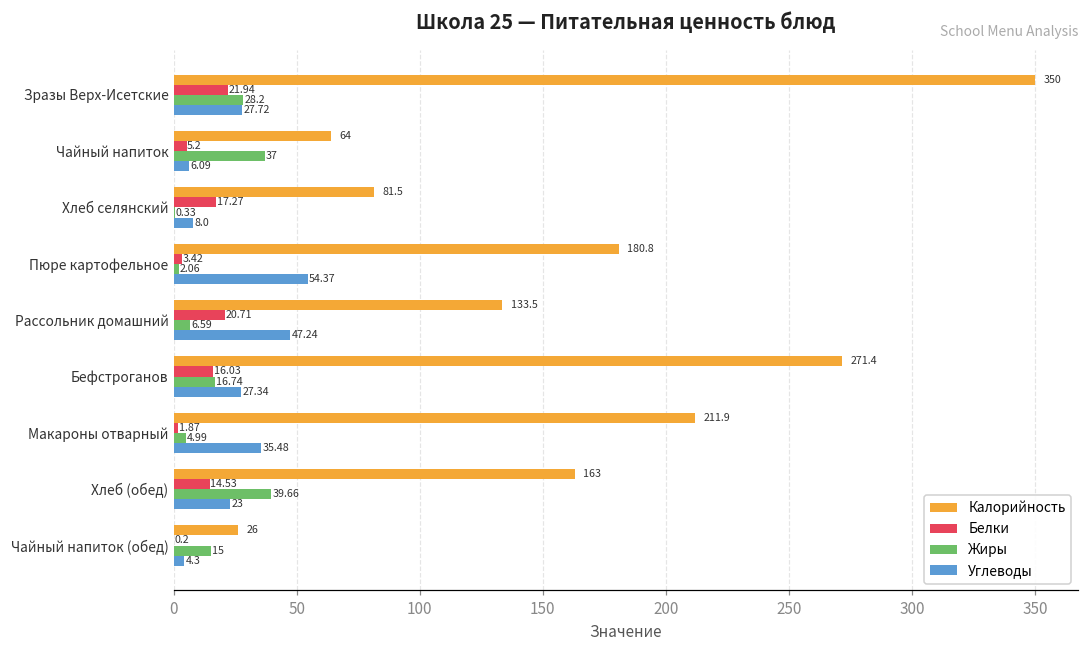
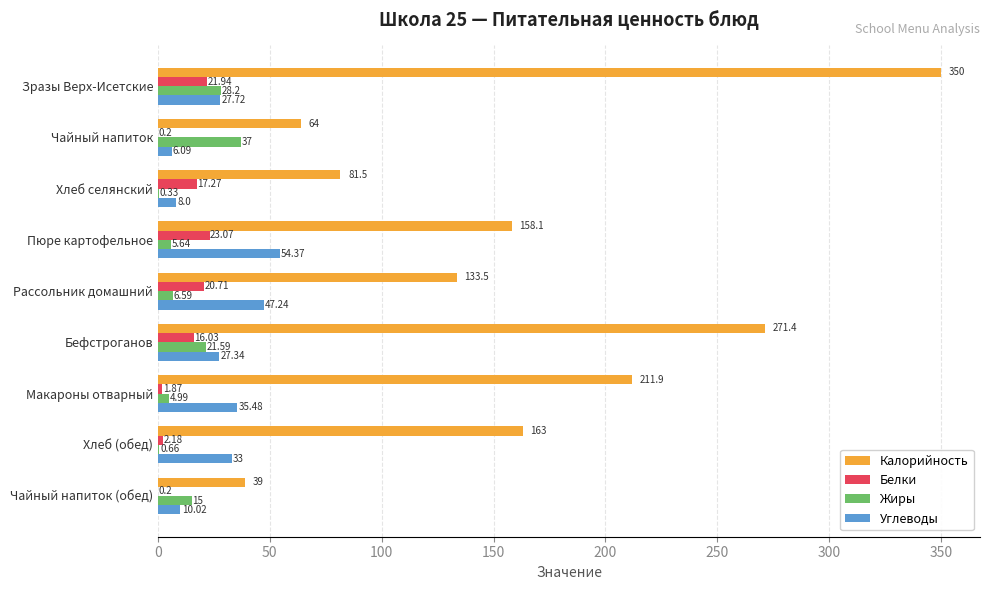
Белки, Чайный напиток: 5.2 -> 0.2
Калорийность, Пюре картофельное: 180.8 -> 158.1
Белки, Пюре картофельное: 3.42 -> 23.07
Жиры, Пюре картофельное: 2.06 -> 5.64
Жиры, Бефстроганов: 16.74 -> 21.59
Белки, Хлеб (обед): 14.53 -> 2.18
Жиры, Хлеб (обед): 39.66 -> 0.66
Углеводы, Хлеб (обед): 23 -> 33
Калорийность, Чайный напиток (обед): 26 -> 39
Углеводы, Чайный напиток (обед): 4.3 -> 10.02
